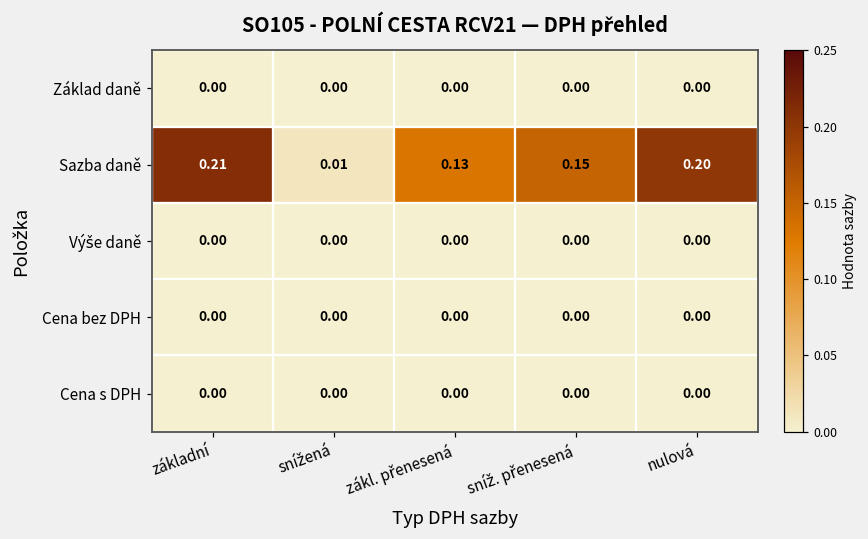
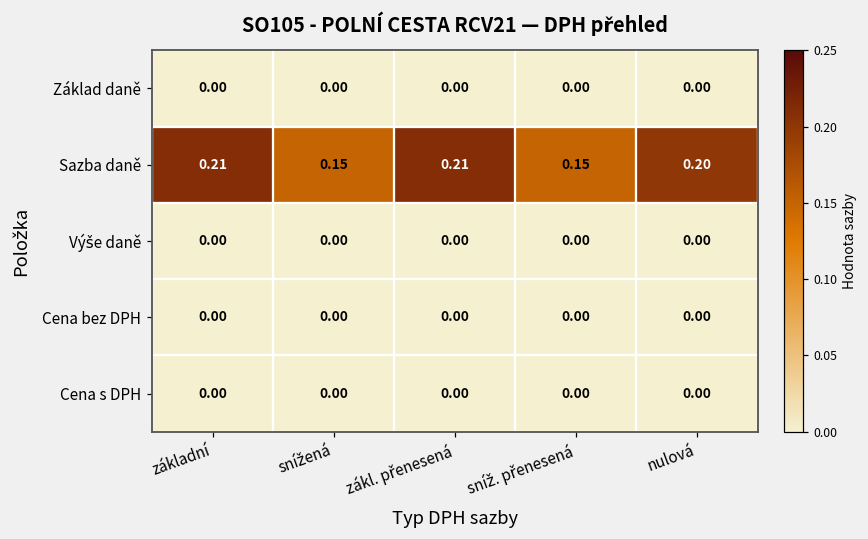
Sazba daně, snížená: 0.01 -> 0.15
Sazba daně, zákl. přenesená: 0.13 -> 0.21
